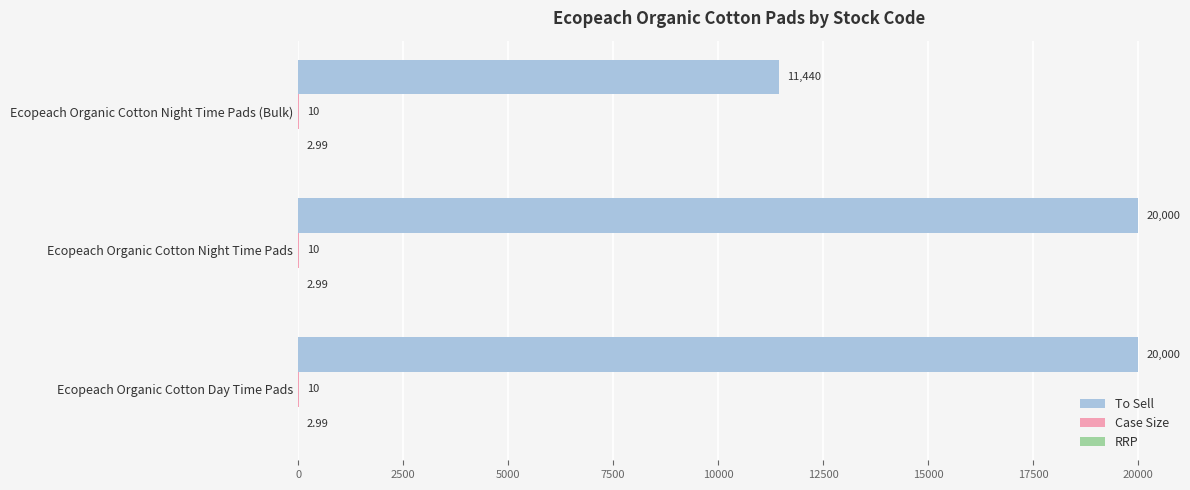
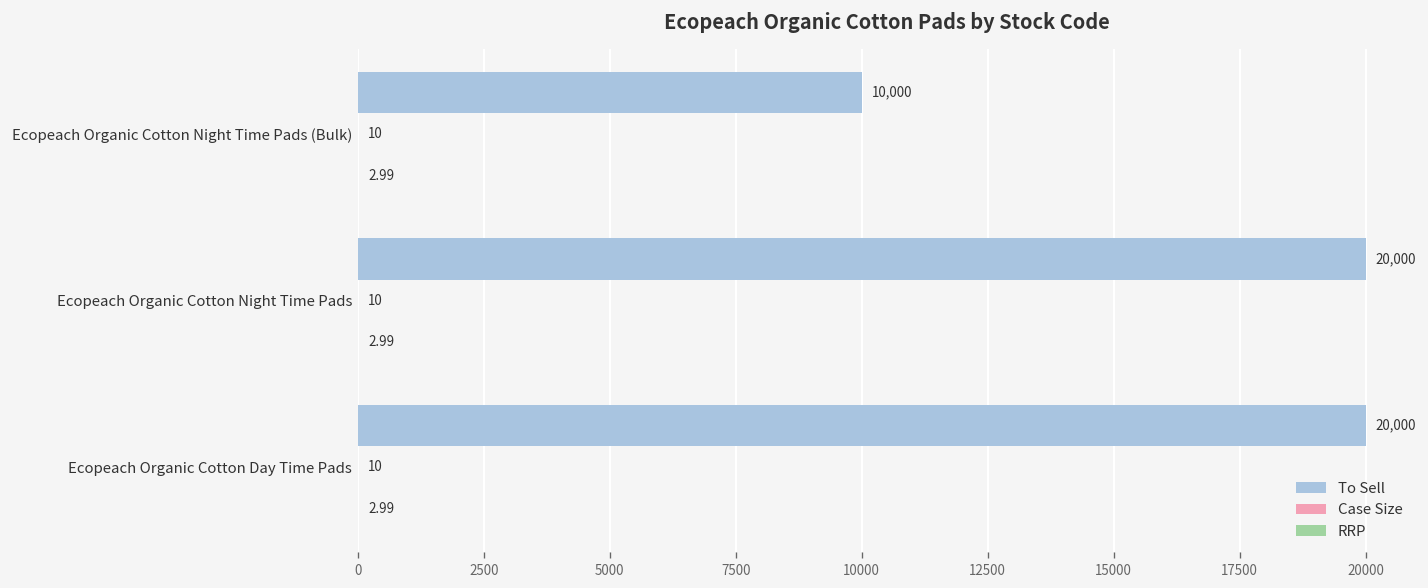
To Sell, Ecopeach Organic Cotton Night Time Pads (Bulk): 11,440 -> 10,000
